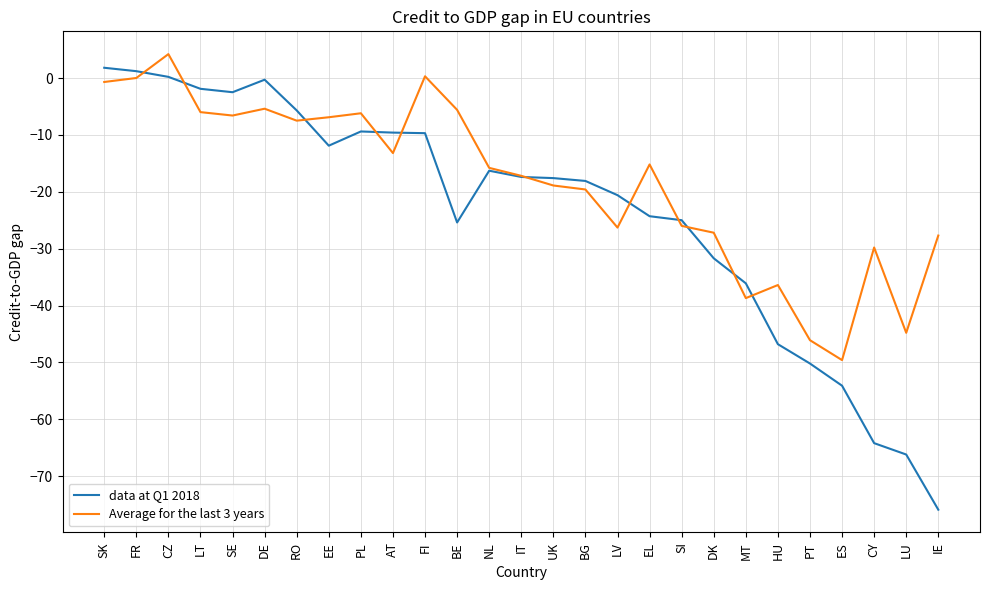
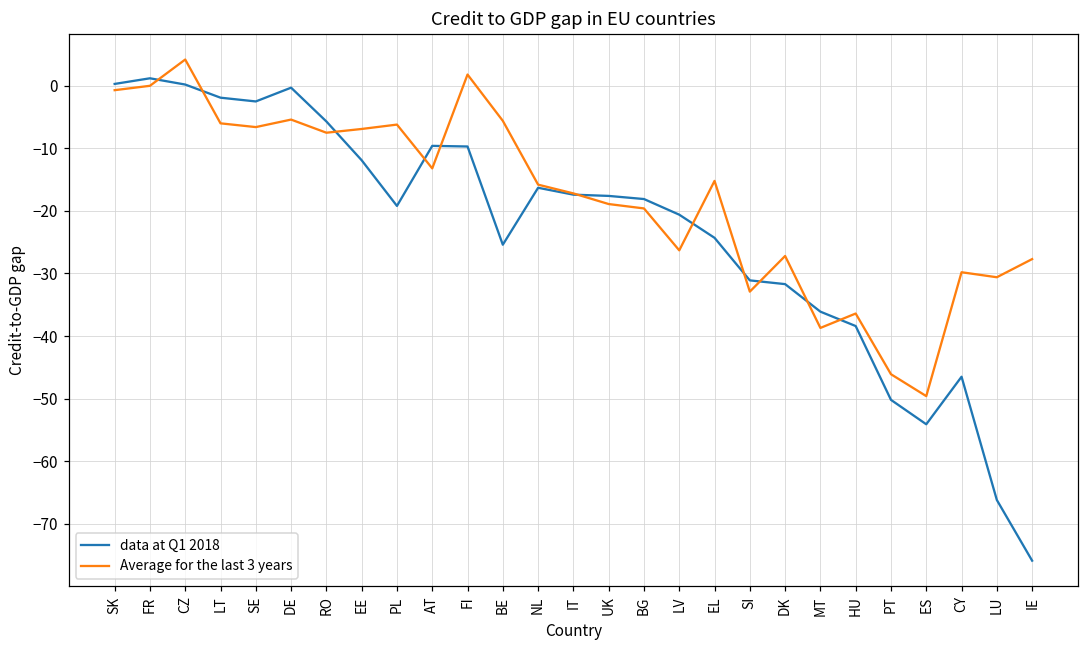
data at Q1 2018, SK: 2 -> 0
data at Q1 2018, PL: -9 -> -19
Average for the last 3 years, FI: 0 -> 2
data at Q1 2018, SI: -25 -> -31
Average for the last 3 years, SI: -26 -> -33
data at Q1 2018, HU: -47 -> -38
data at Q1 2018, CY: -64 -> -47
Average for the last 3 years, LU: -45 -> -31
